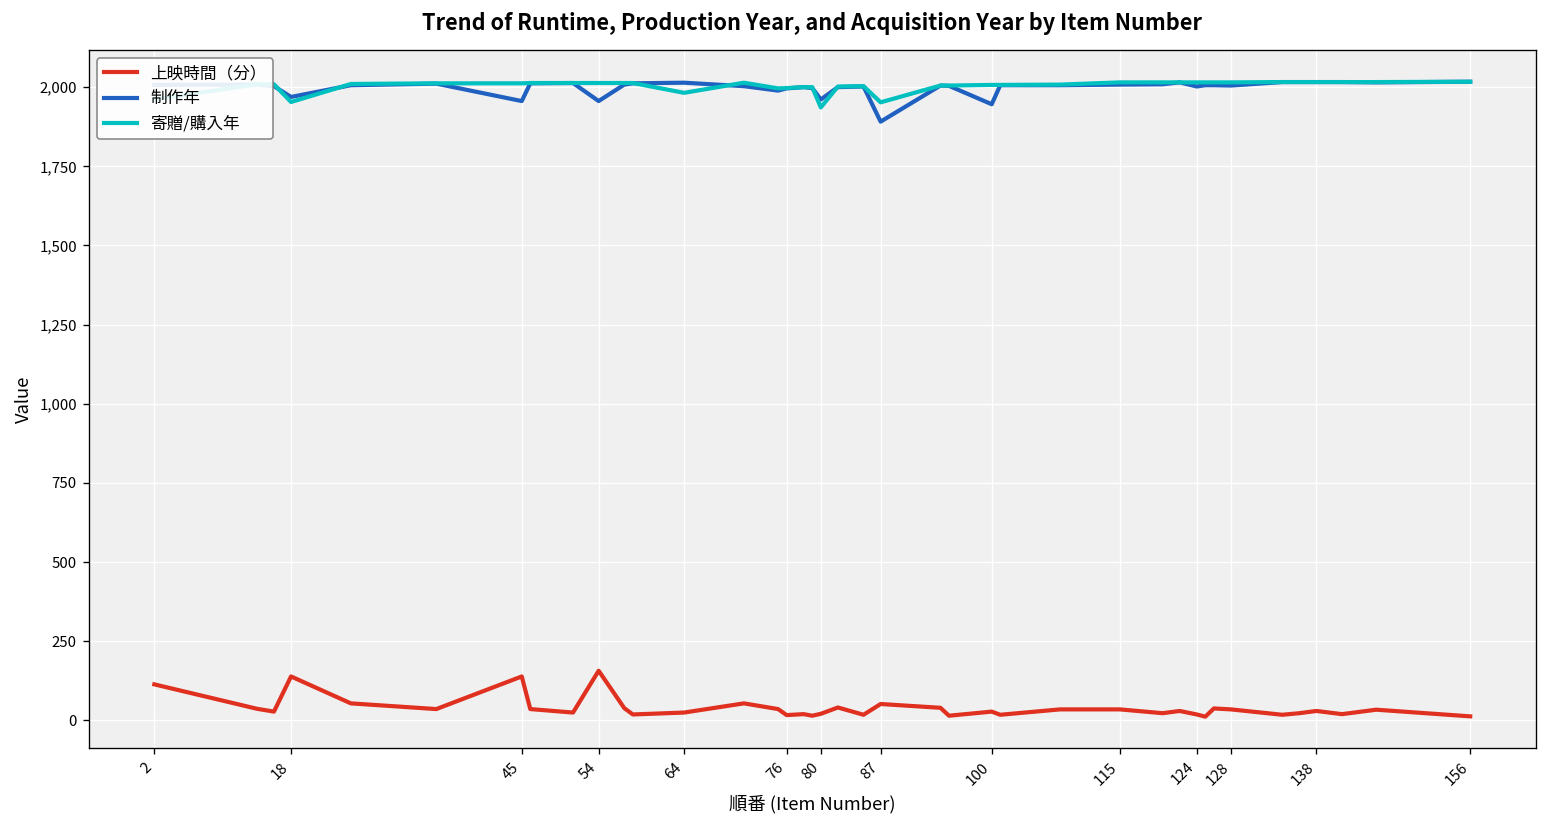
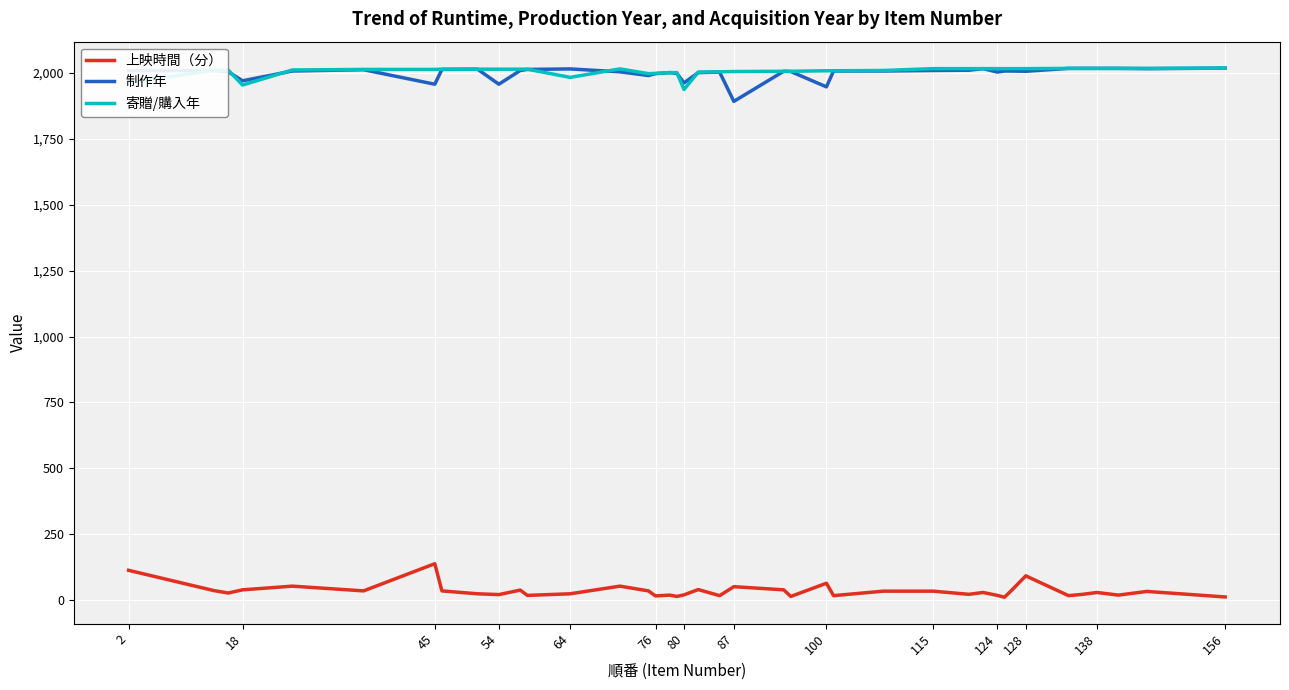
上映時間（分）, 18: 140 -> 40
上映時間（分）, 54: 160 -> 20
寄贈/購入年, 87: 1,950 -> 2,000
上映時間（分）, 100: 30 -> 70
上映時間（分）, 128: 40 -> 90
